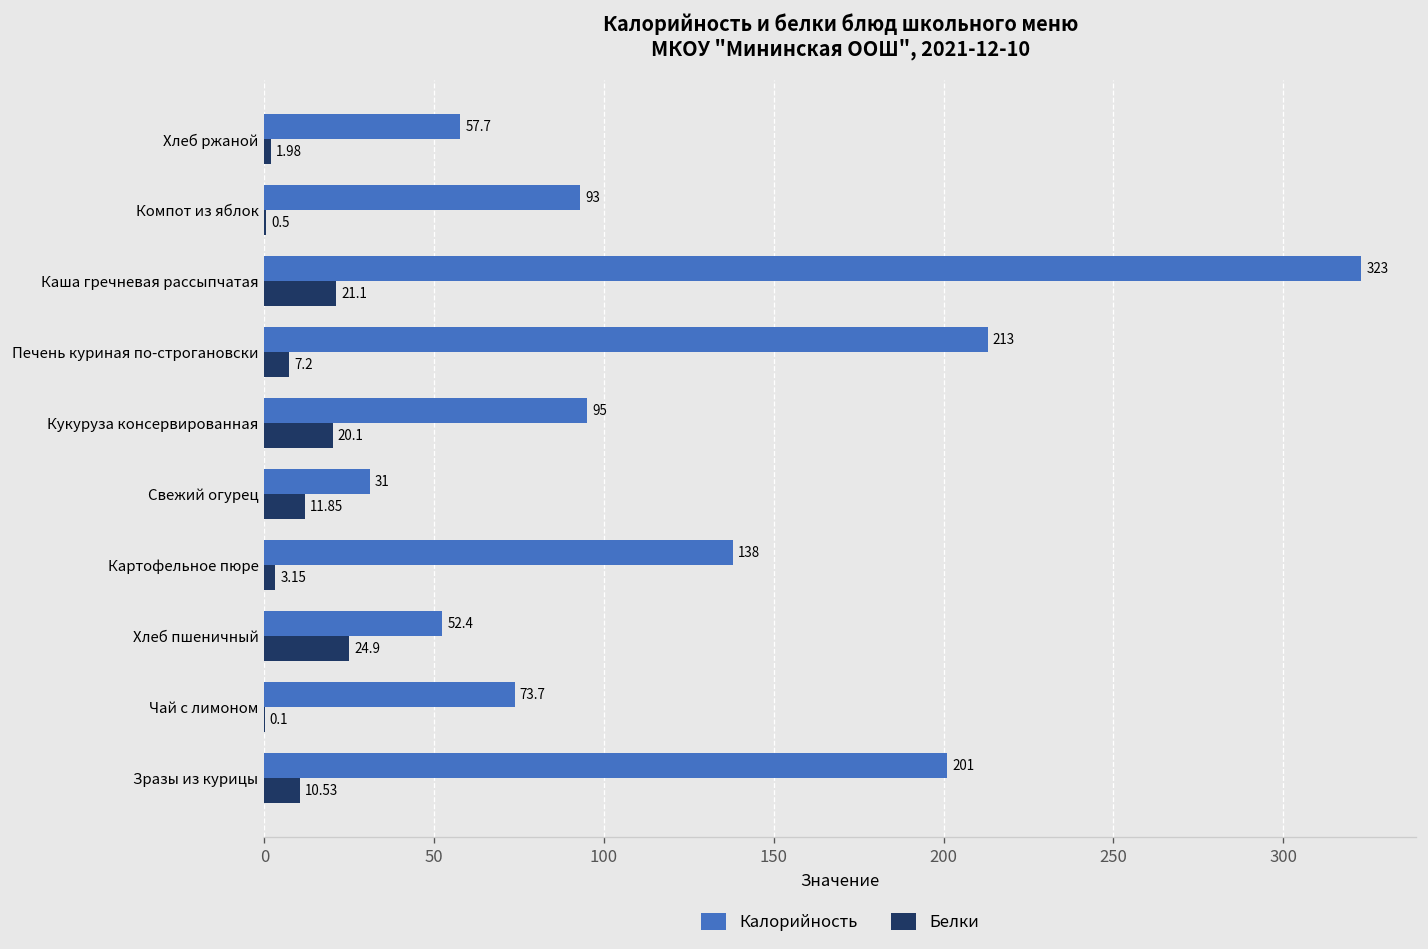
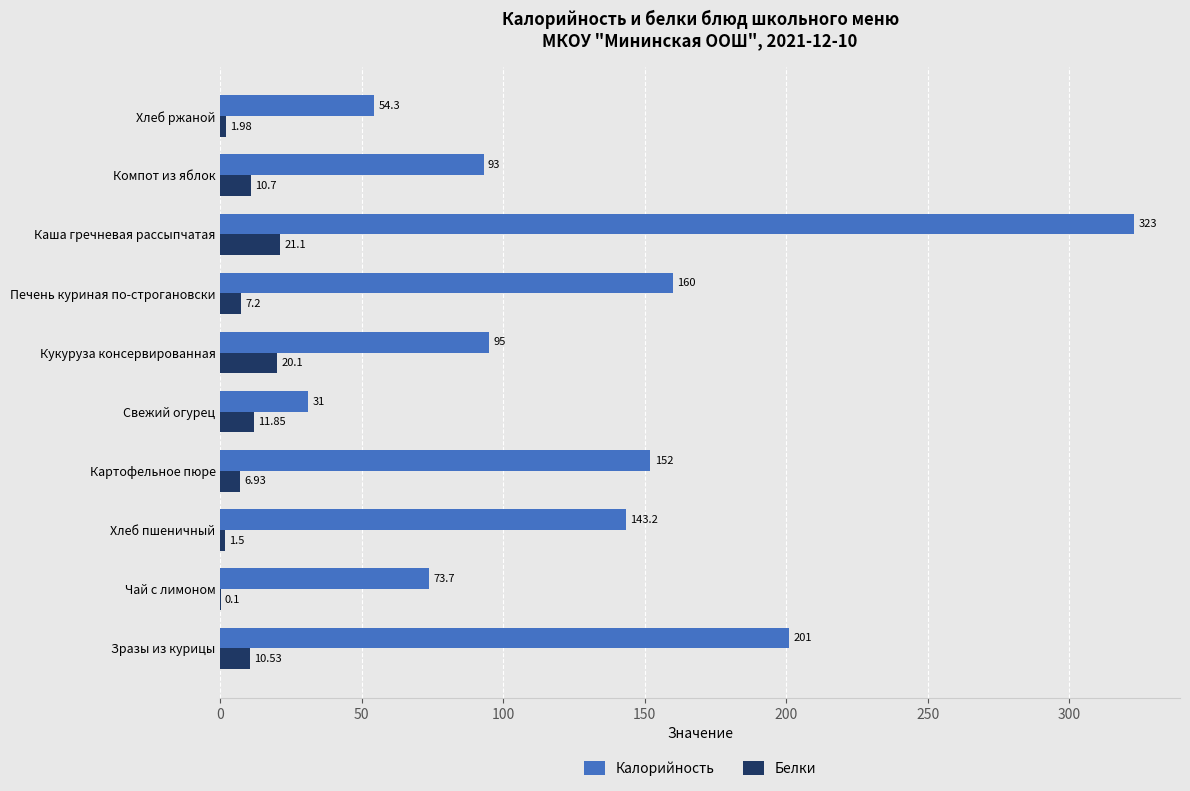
Калорийность, Хлеб ржаной: 57.7 -> 54.3
Белки, Компот из яблок: 0.5 -> 10.7
Калорийность, Печень куриная по-строгановски: 213 -> 160
Калорийность, Картофельное пюре: 138 -> 152
Белки, Картофельное пюре: 3.15 -> 6.93
Калорийность, Хлеб пшеничный: 52.4 -> 143.2
Белки, Хлеб пшеничный: 24.9 -> 1.5
